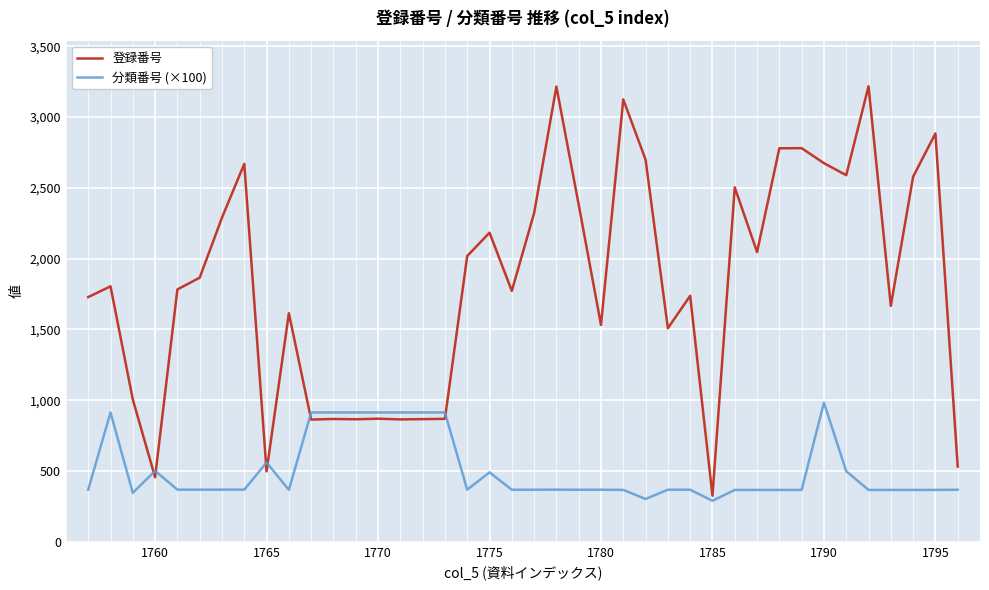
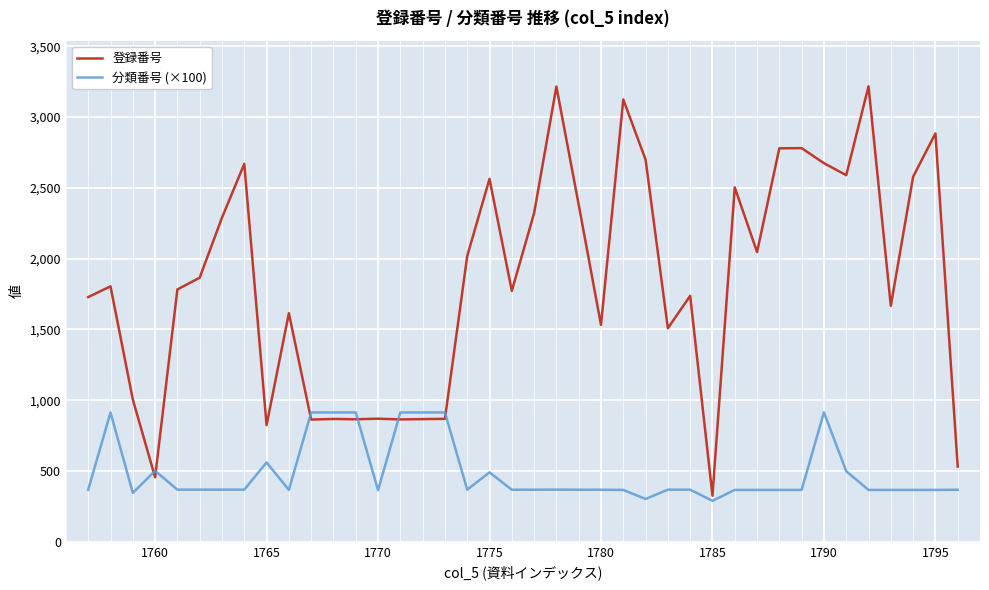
登録番号, 1765: 500 -> 820
分類番号 (×100), 1770: 910 -> 360
登録番号, 1775: 2,180 -> 2,560
分類番号 (×100), 1790: 980 -> 910
